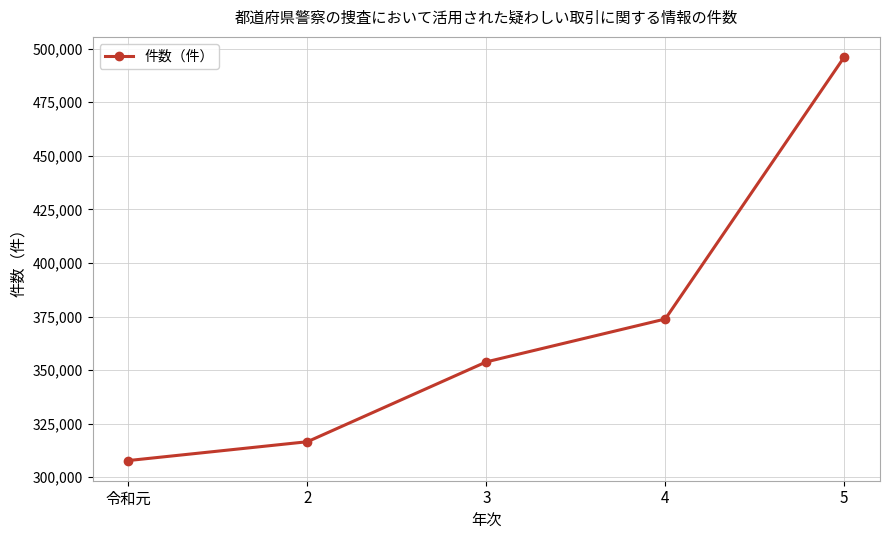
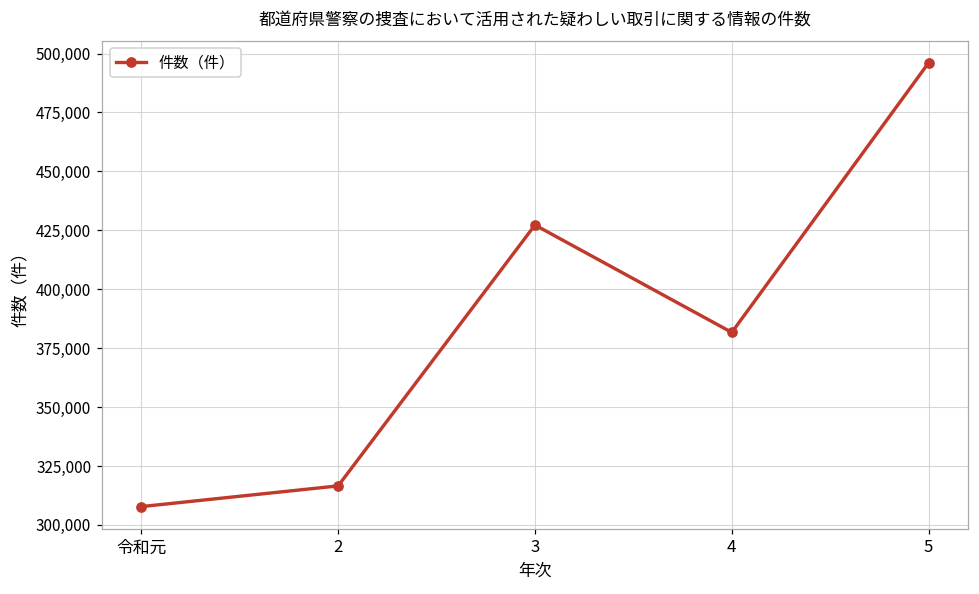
3: 354,000 -> 427,000
4: 374,000 -> 382,000
